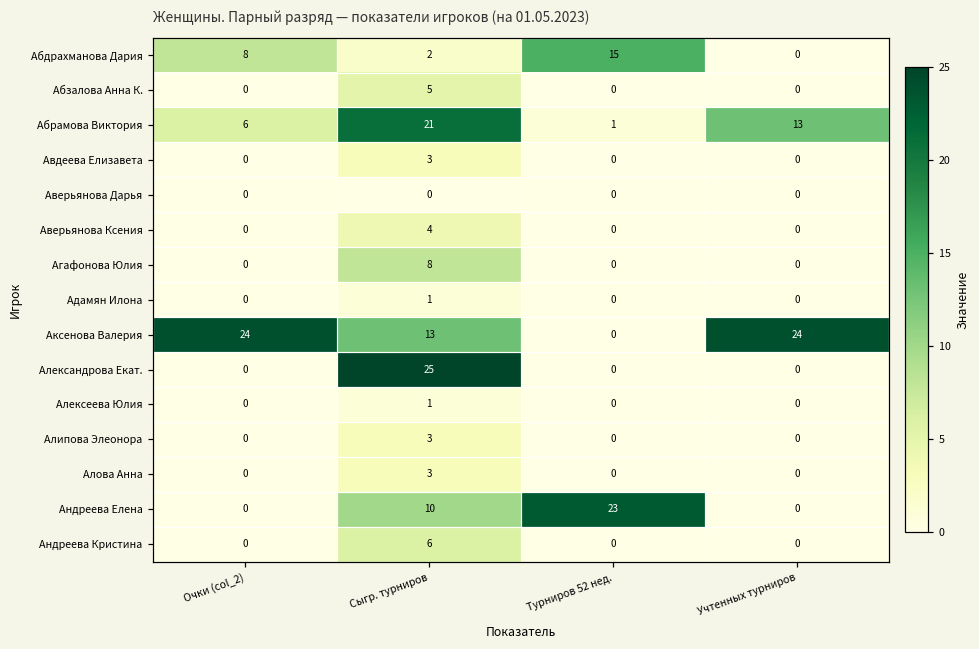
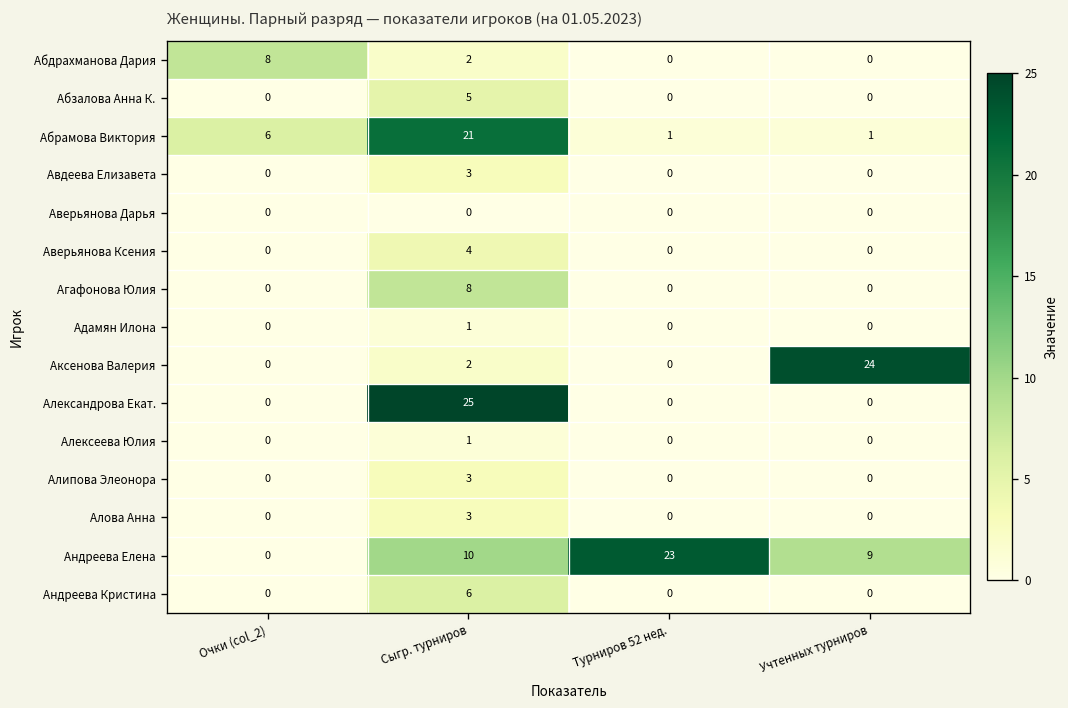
Абдрахманова Дария, Турниров 52 нед.: 15 -> 0
Абрамова Виктория, Учтенных турниров: 13 -> 1
Аксенова Валерия, Очки (col_2): 24 -> 0
Аксенова Валерия, Сыгр. турниров: 13 -> 2
Андреева Елена, Учтенных турниров: 0 -> 9
